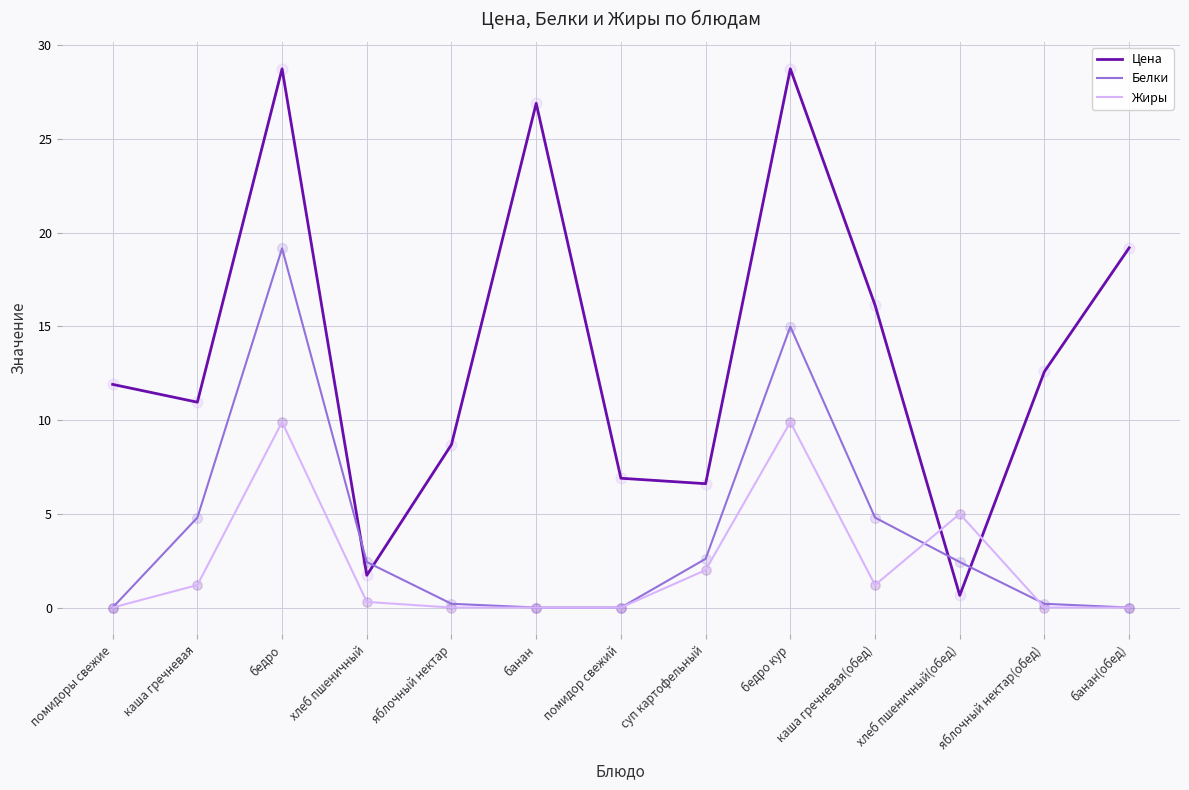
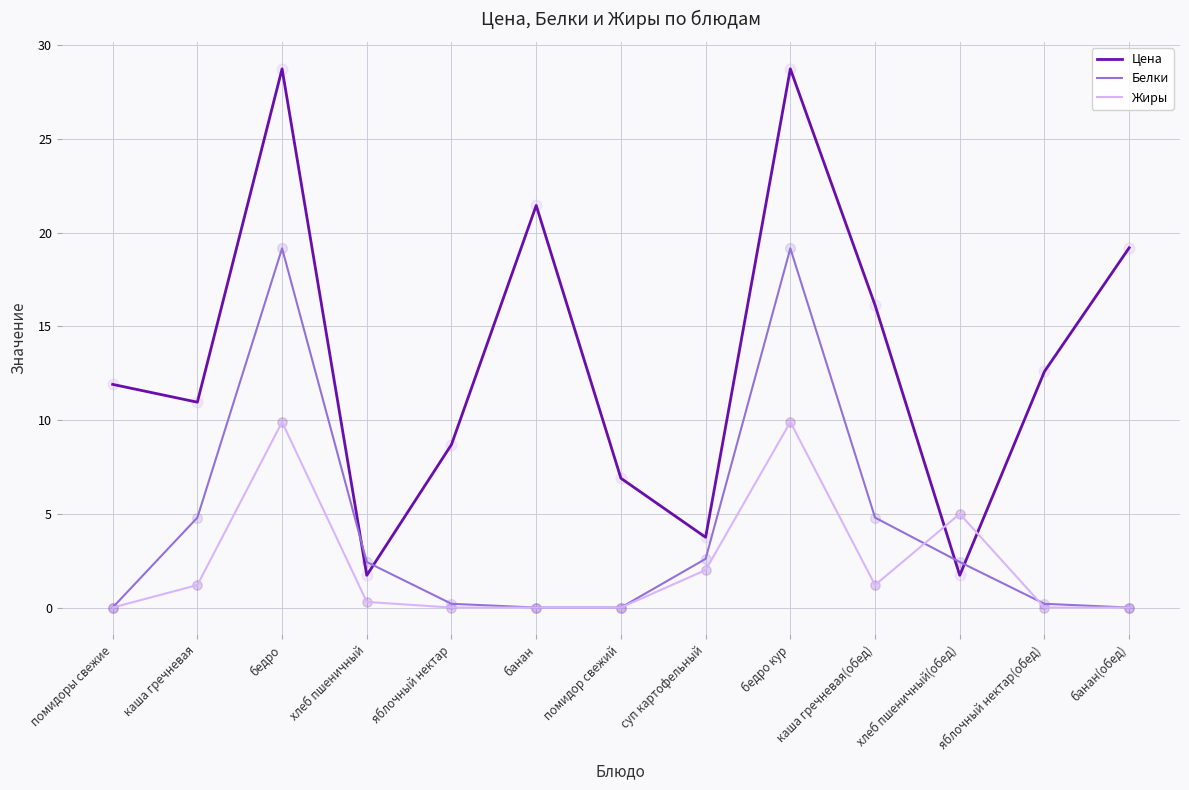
Цена, банан: 26.9 -> 21.5
Цена, суп картофельный: 6.6 -> 3.8
Белки, бедро кур: 15.0 -> 19.2
Цена, хлеб пшеничный(обед): 0.7 -> 1.7
